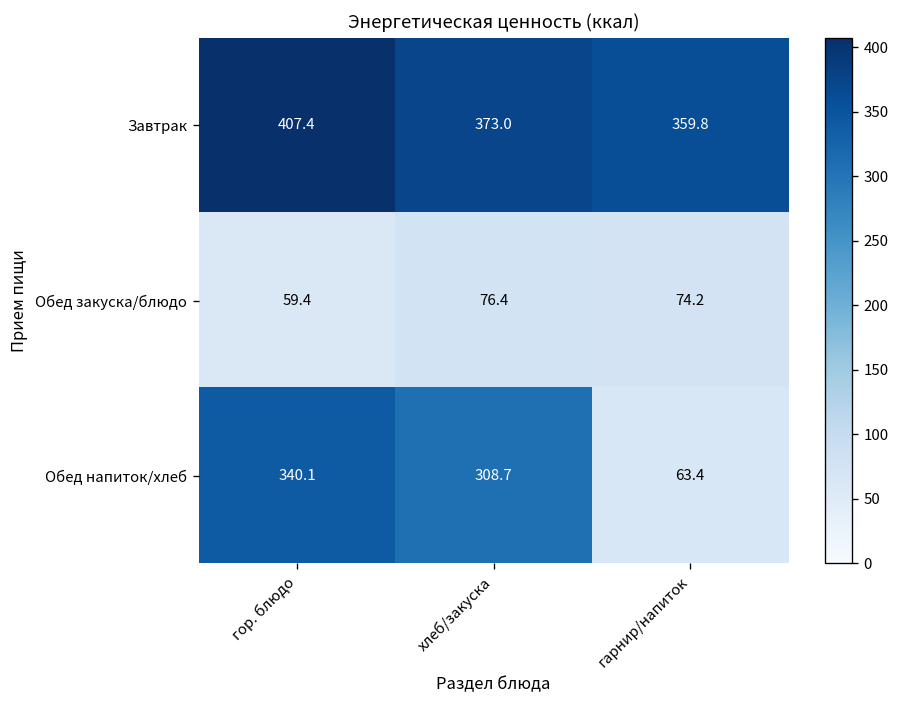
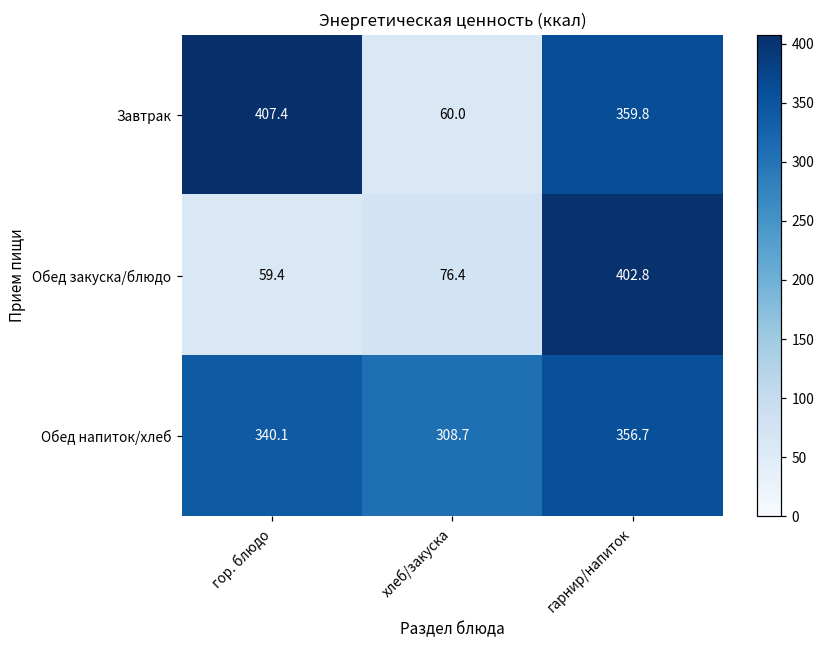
Завтрак, хлеб/закуска: 373.0 -> 60.0
Обед закуска/блюдо, гарнир/напиток: 74.2 -> 402.8
Обед напиток/хлеб, гарнир/напиток: 63.4 -> 356.7
